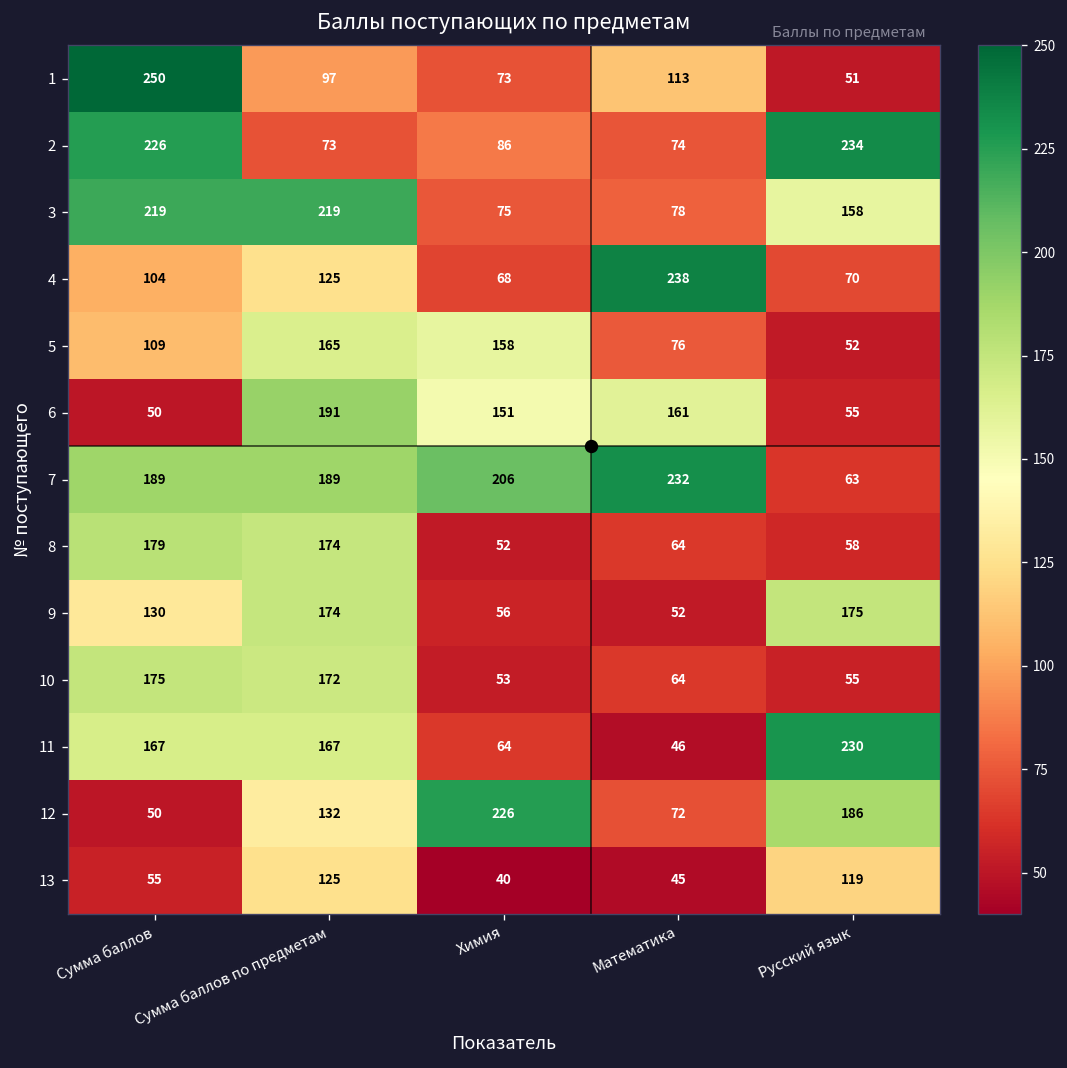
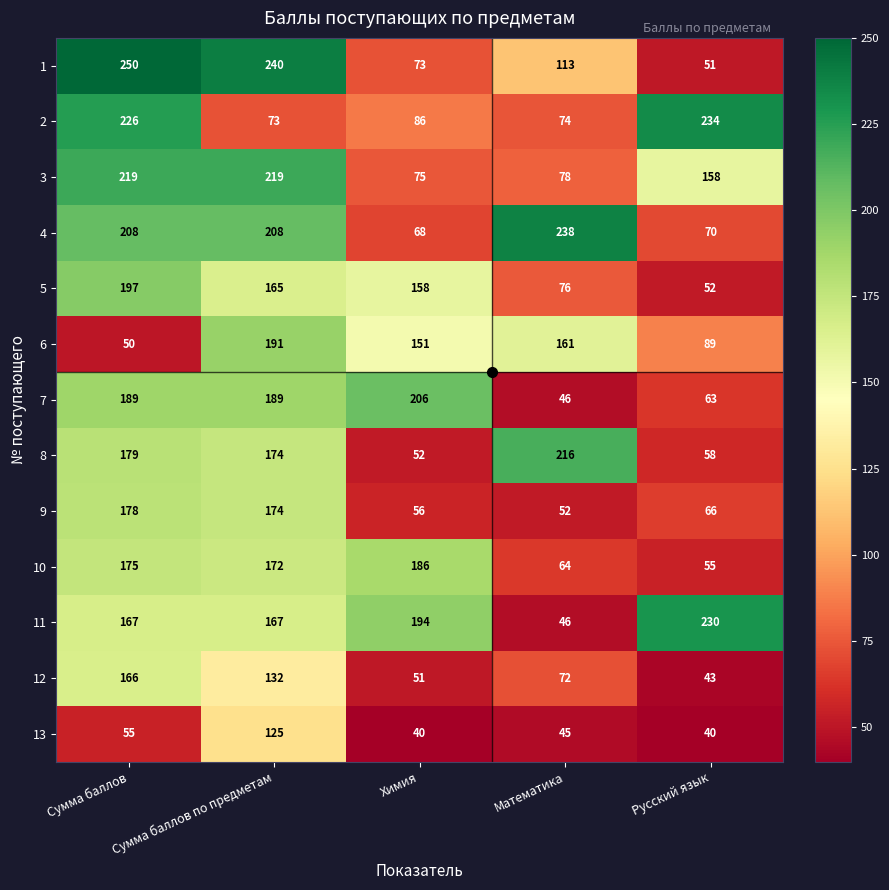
1, Сумма баллов по предметам: 97 -> 240
4, Сумма баллов: 104 -> 208
4, Сумма баллов по предметам: 125 -> 208
5, Сумма баллов: 109 -> 197
6, Русский язык: 55 -> 89
7, Математика: 232 -> 46
8, Математика: 64 -> 216
9, Сумма баллов: 130 -> 178
9, Русский язык: 175 -> 66
10, Химия: 53 -> 186
11, Химия: 64 -> 194
12, Сумма баллов: 50 -> 166
12, Химия: 226 -> 51
12, Русский язык: 186 -> 43
13, Русский язык: 119 -> 40
